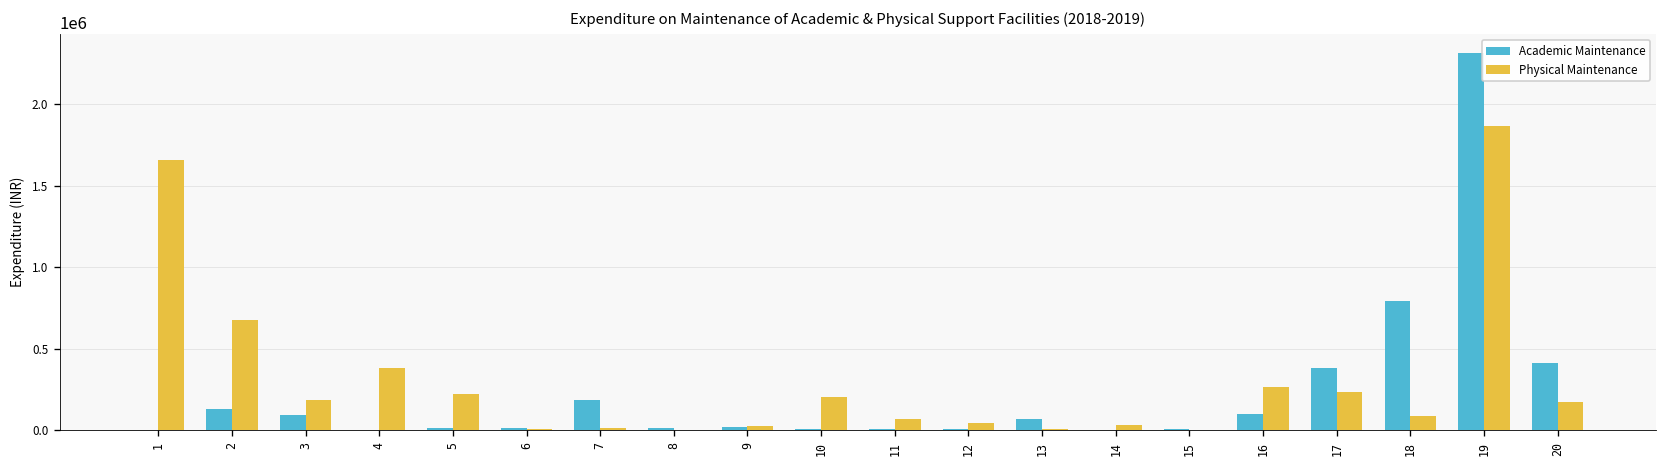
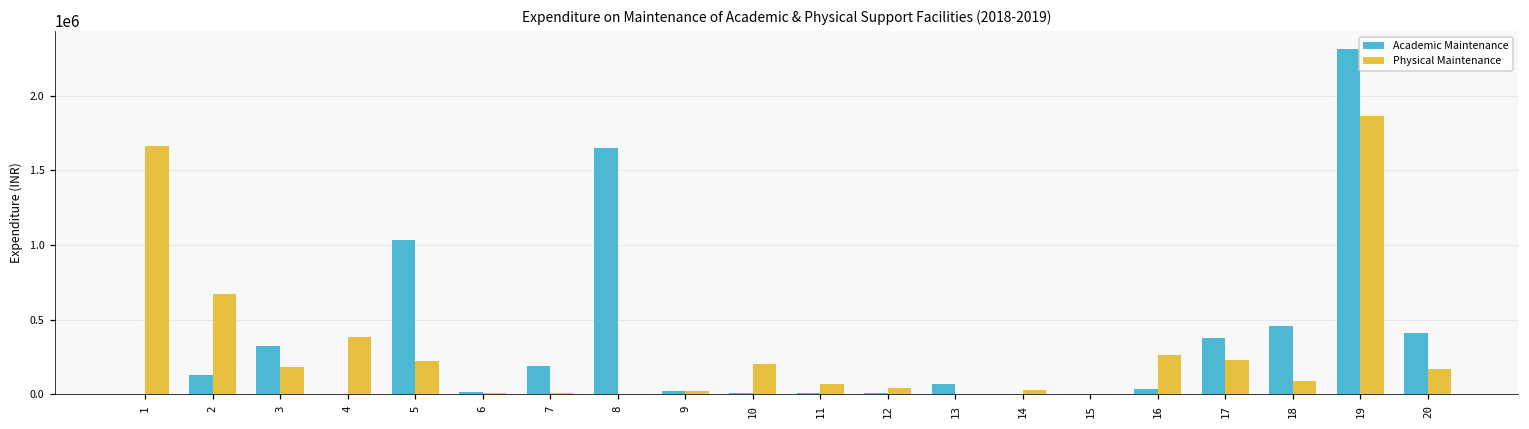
Academic Maintenance, 3: 90000 -> 320000
Academic Maintenance, 5: 10000 -> 1030000
Academic Maintenance, 8: 10000 -> 1650000
Academic Maintenance, 16: 100000 -> 40000
Academic Maintenance, 18: 800000 -> 460000
